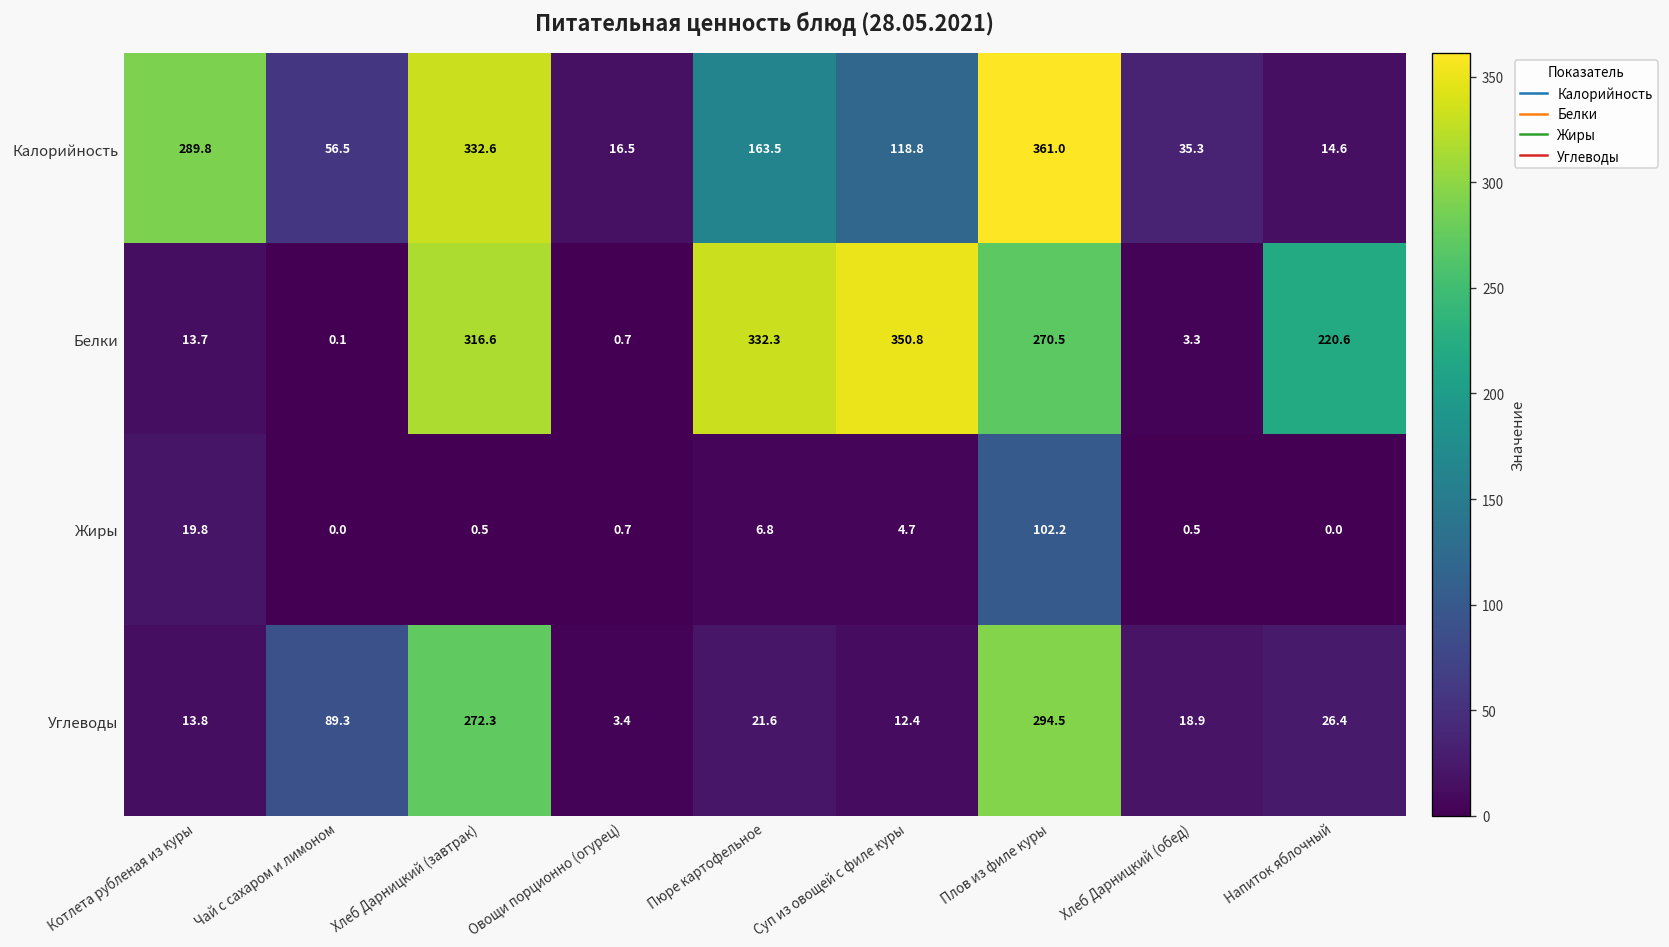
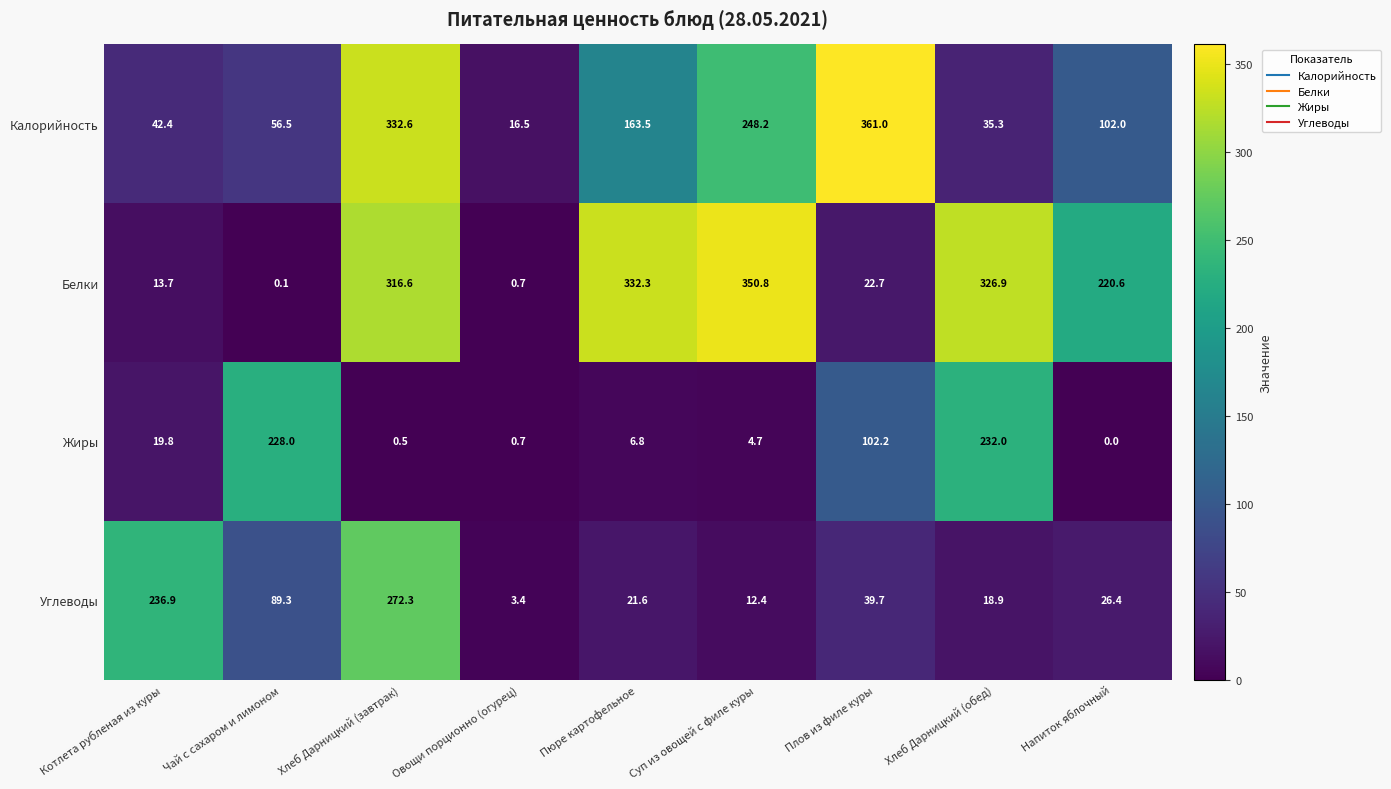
Калорийность, Котлета рубленая из куры: 289.8 -> 42.4
Калорийность, Суп из овощей с филе куры: 118.8 -> 248.2
Калорийность, Напиток яблочный: 14.6 -> 102.0
Белки, Плов из филе куры: 270.5 -> 22.7
Белки, Хлеб Дарницкий (обед): 3.3 -> 326.9
Жиры, Чай с сахаром и лимоном: 0.0 -> 228.0
Жиры, Хлеб Дарницкий (обед): 0.5 -> 232.0
Углеводы, Котлета рубленая из куры: 13.8 -> 236.9
Углеводы, Плов из филе куры: 294.5 -> 39.7
